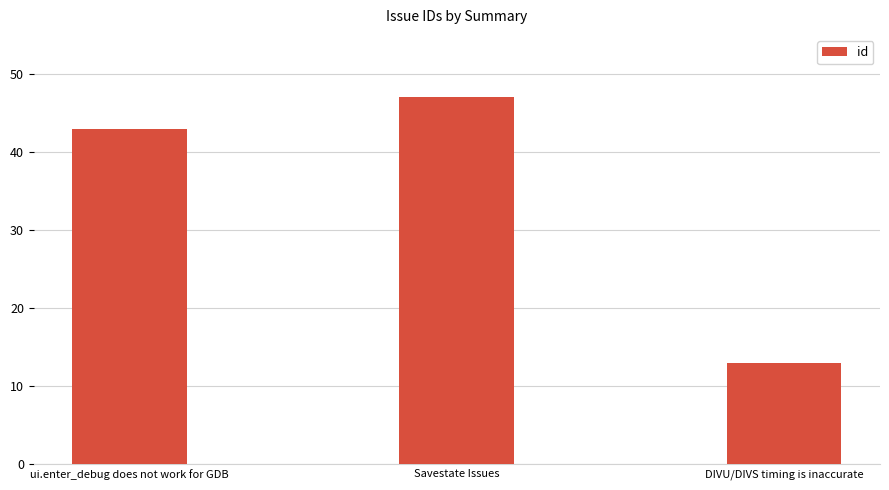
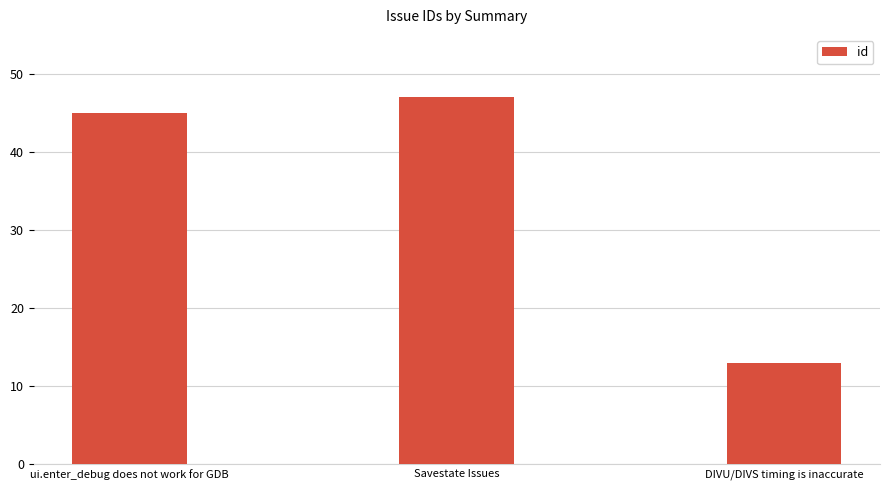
ui.enter_debug does not work for GDB: 43 -> 45
